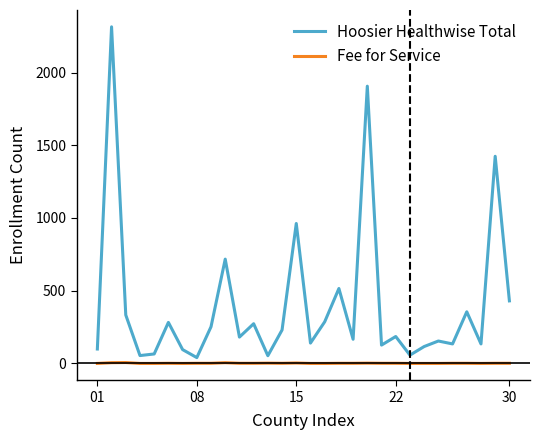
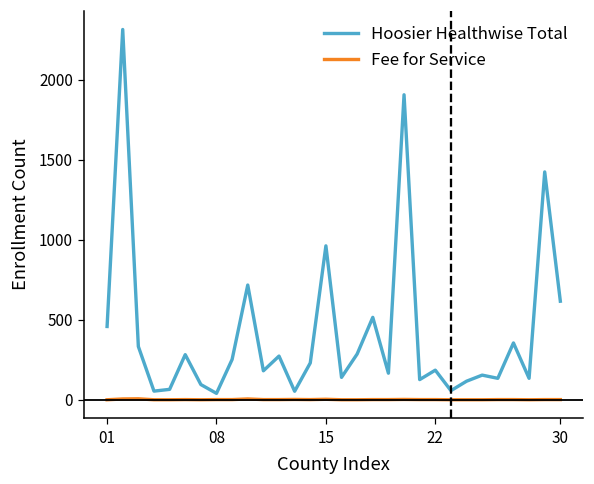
Hoosier Healthwise Total, 01: 100 -> 460
Hoosier Healthwise Total, 30: 430 -> 620
